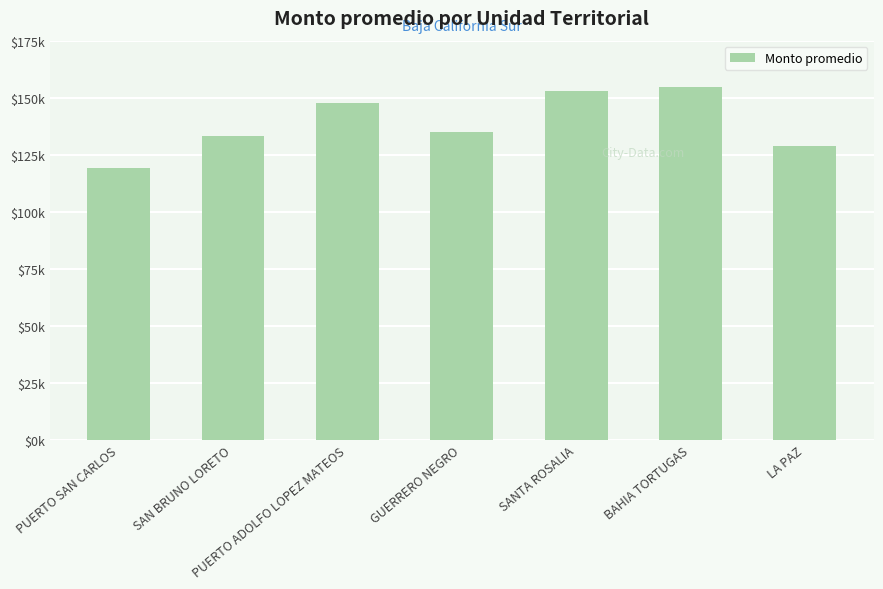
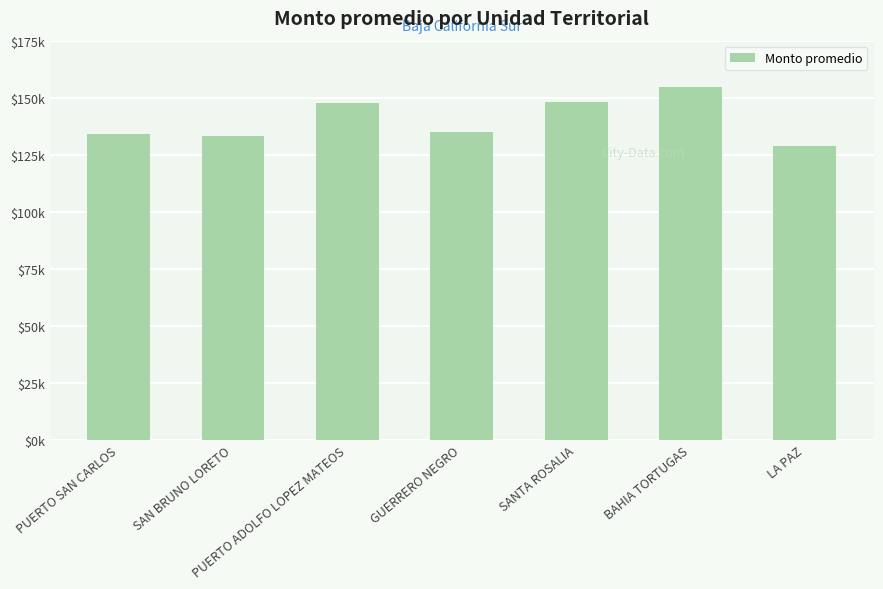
PUERTO SAN CARLOS: $119000 -> $134000
SANTA ROSALIA: $153000 -> $148000
